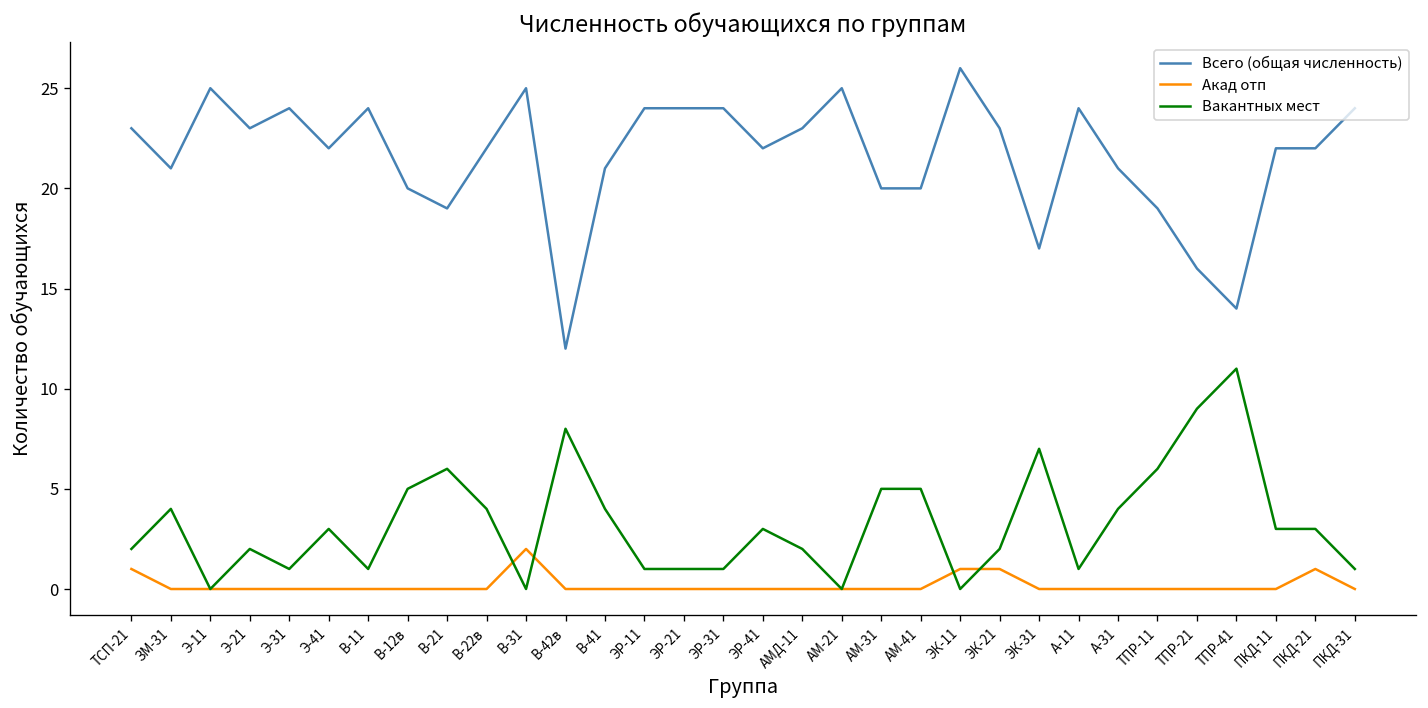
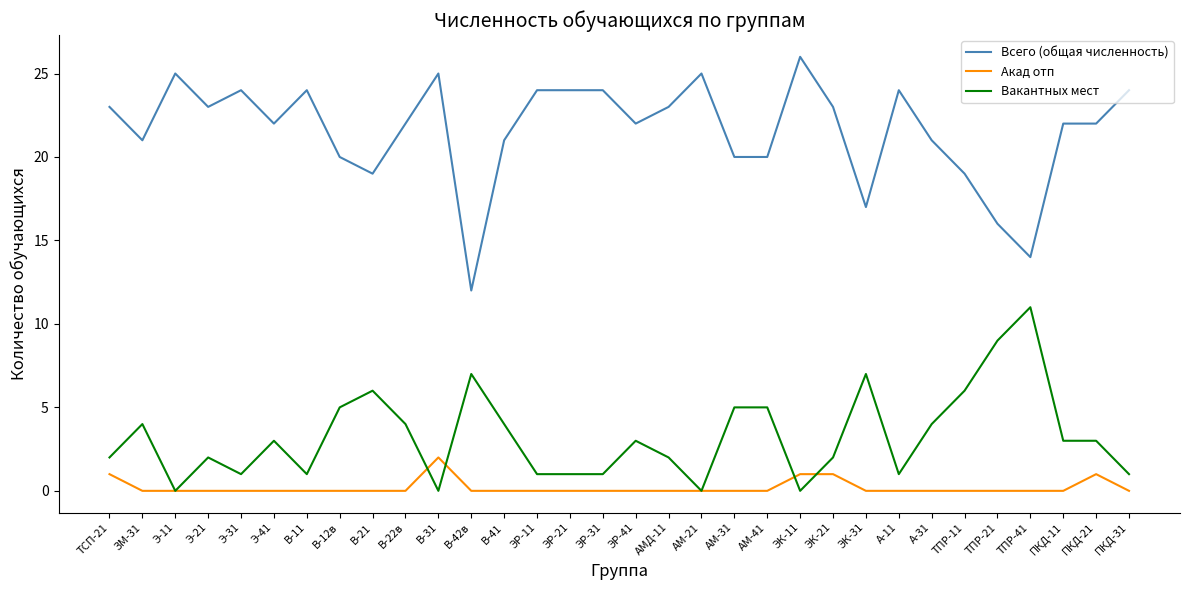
Вакантных мест, В-42в: 8 -> 7
